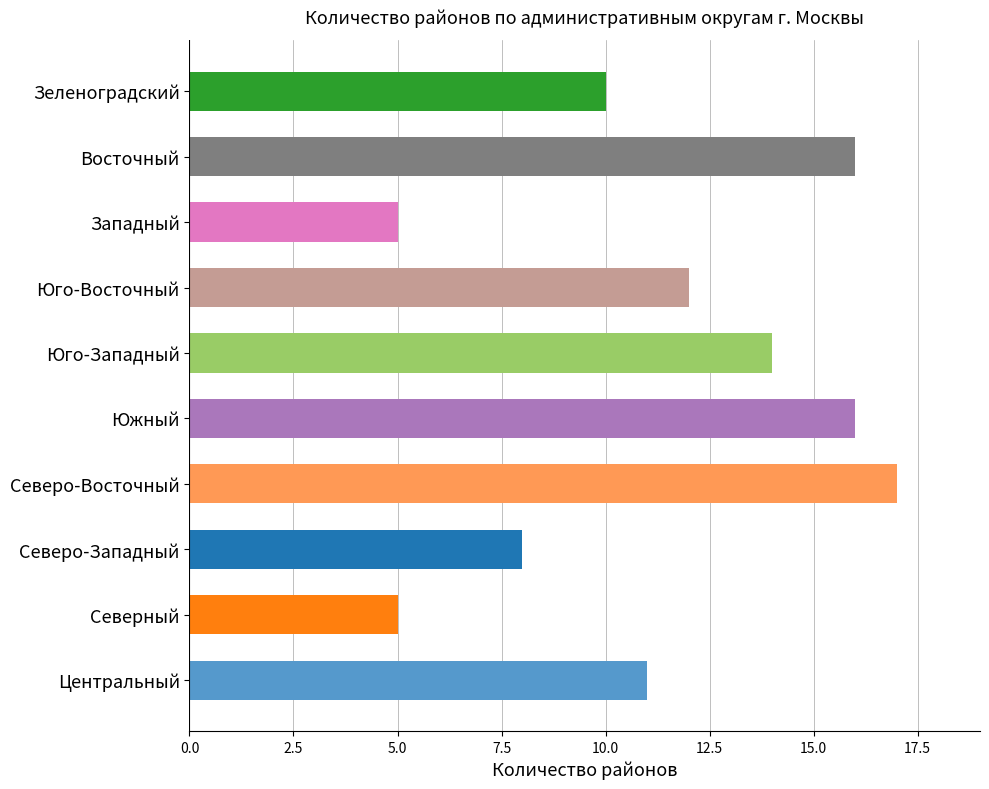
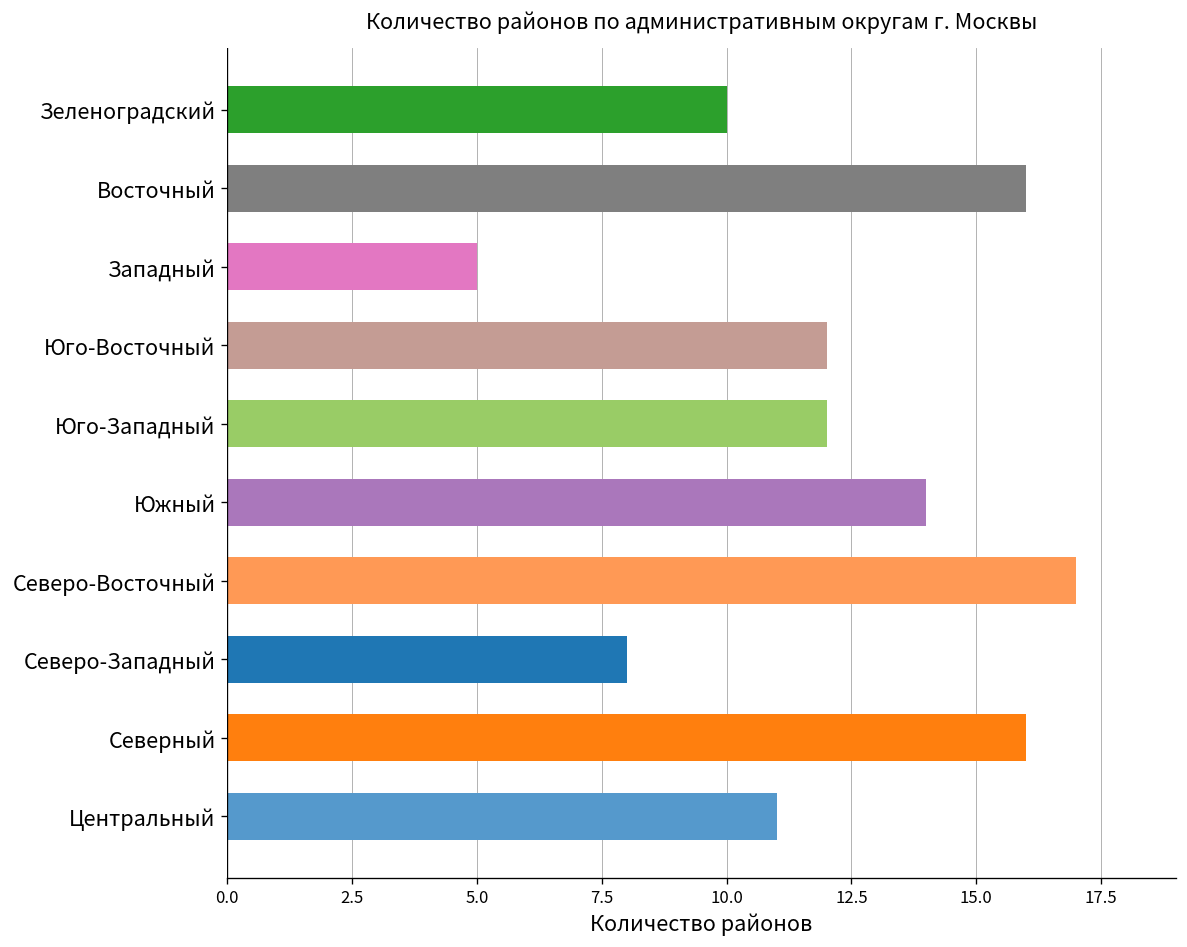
Юго-Западный: 14 -> 12
Южный: 16 -> 14
Северный: 5 -> 16
